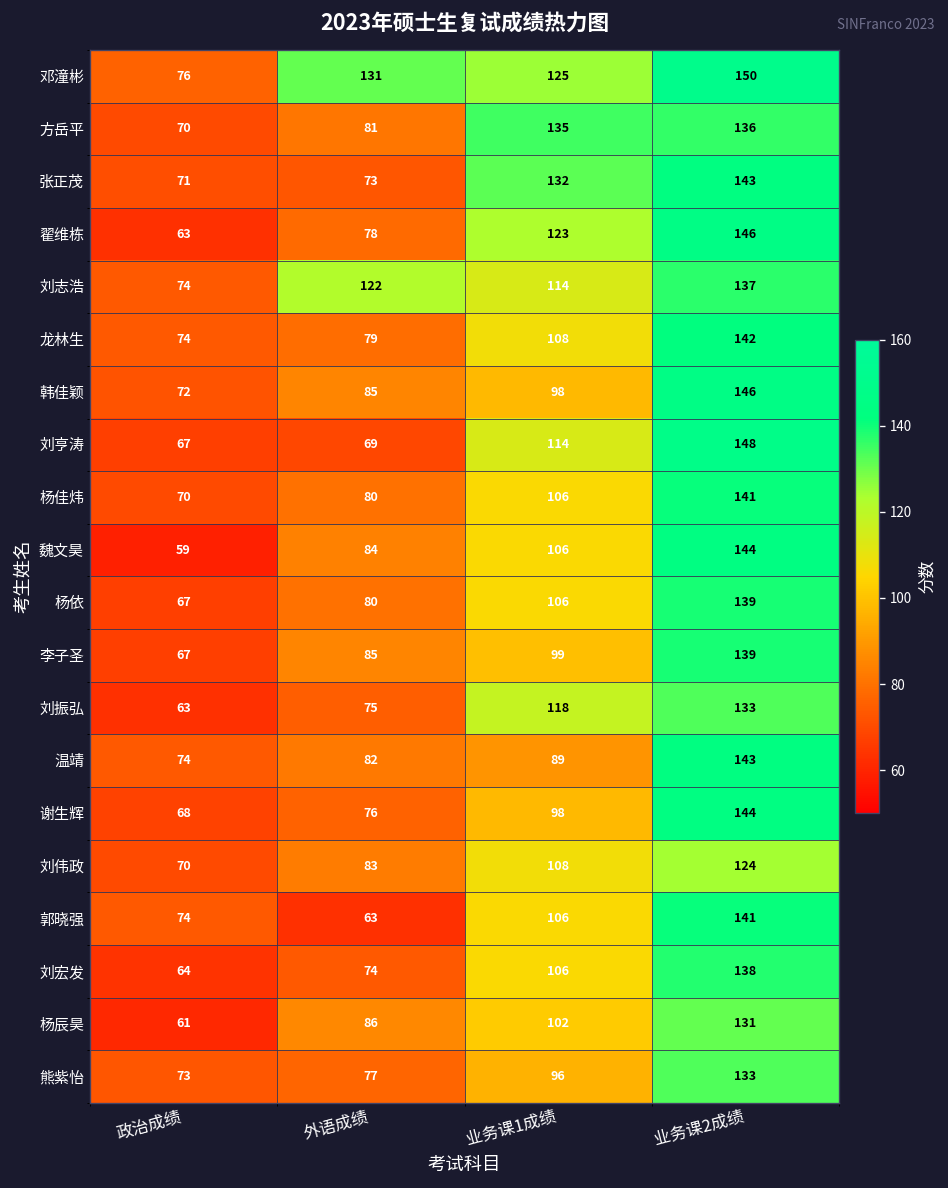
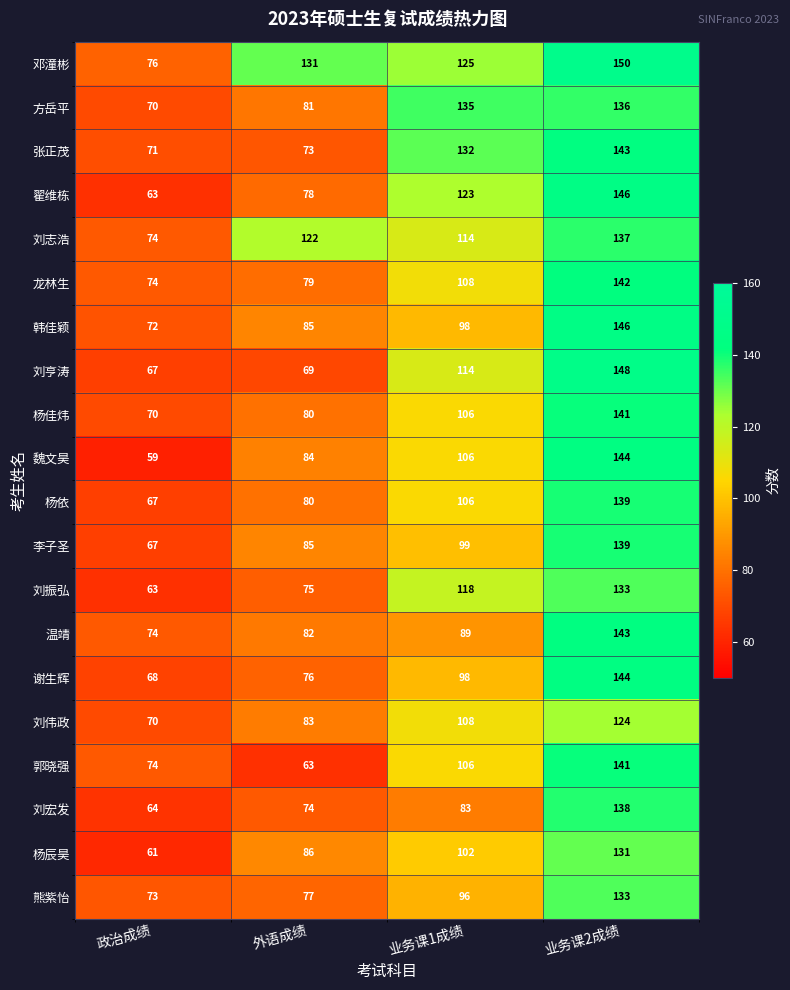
刘宏发, 业务课1成绩: 106 -> 83
